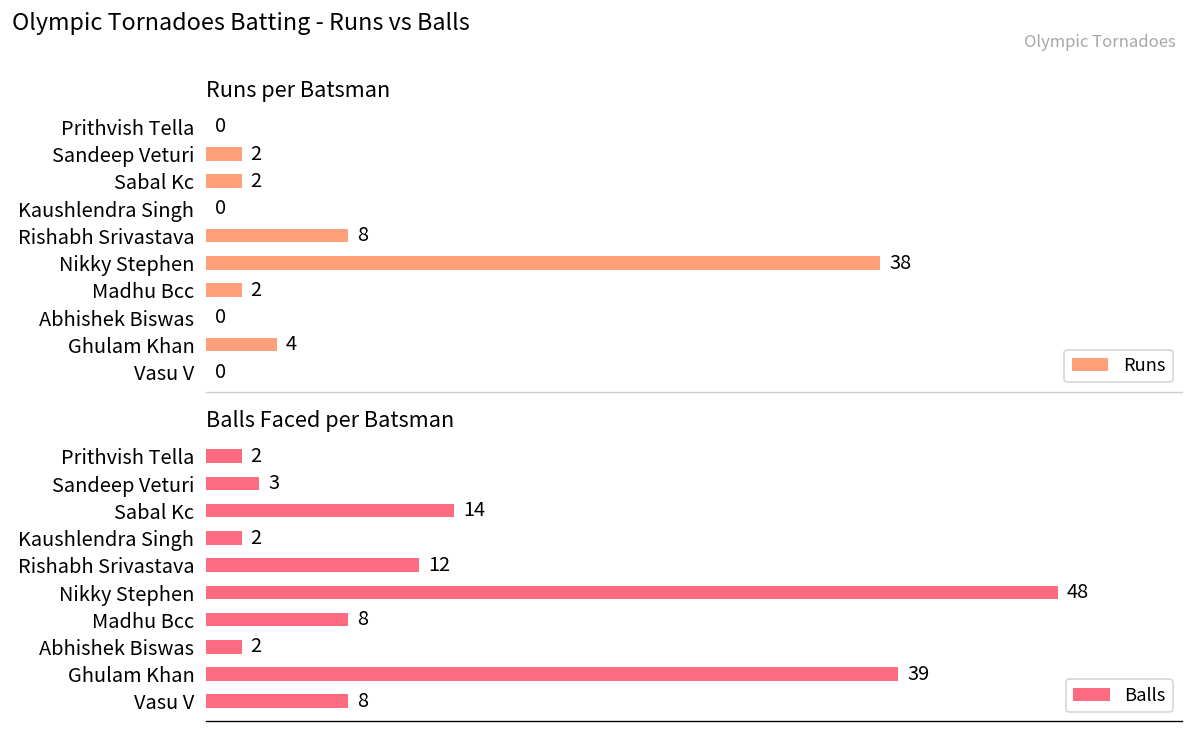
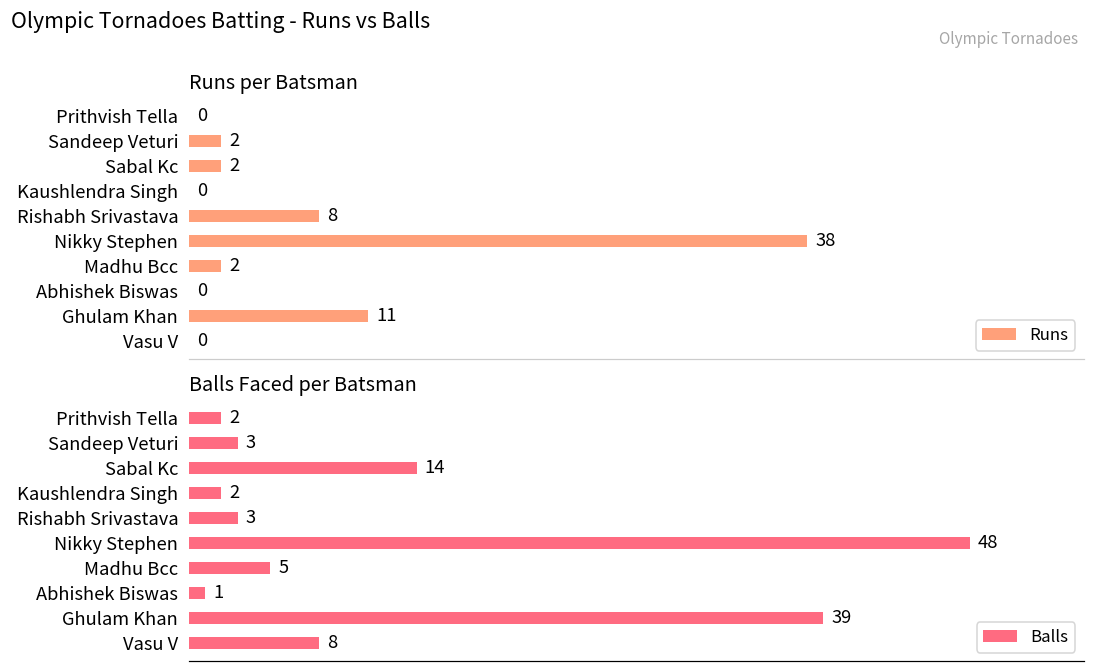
Runs per Batsman, Ghulam Khan: 4 -> 11
Balls Faced per Batsman, Rishabh Srivastava: 12 -> 3
Balls Faced per Batsman, Madhu Bcc: 8 -> 5
Balls Faced per Batsman, Abhishek Biswas: 2 -> 1
